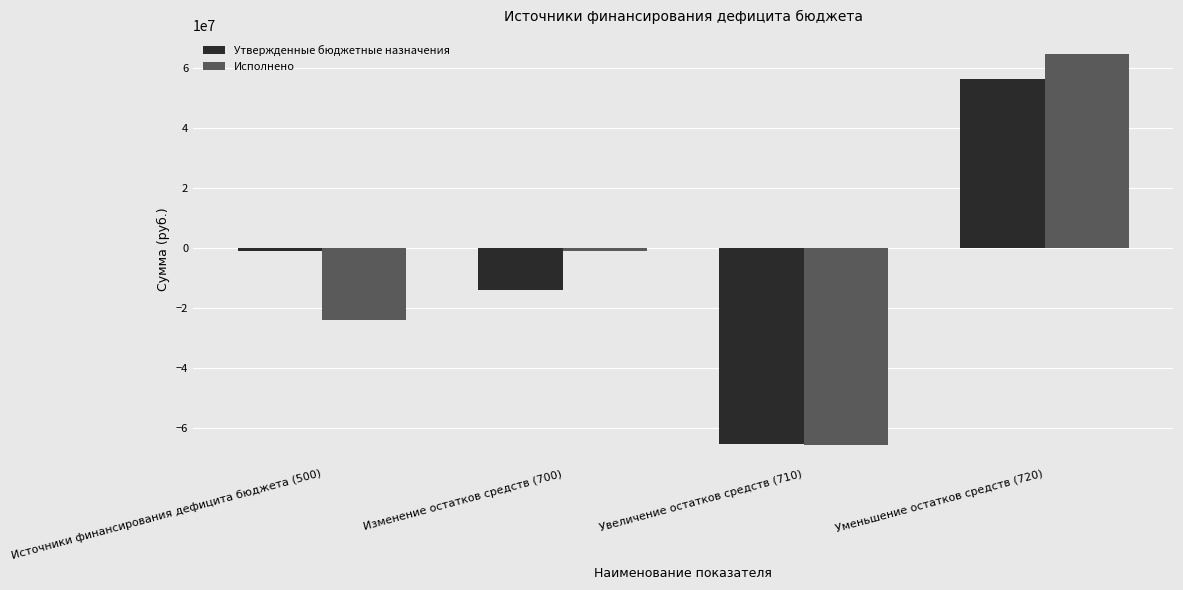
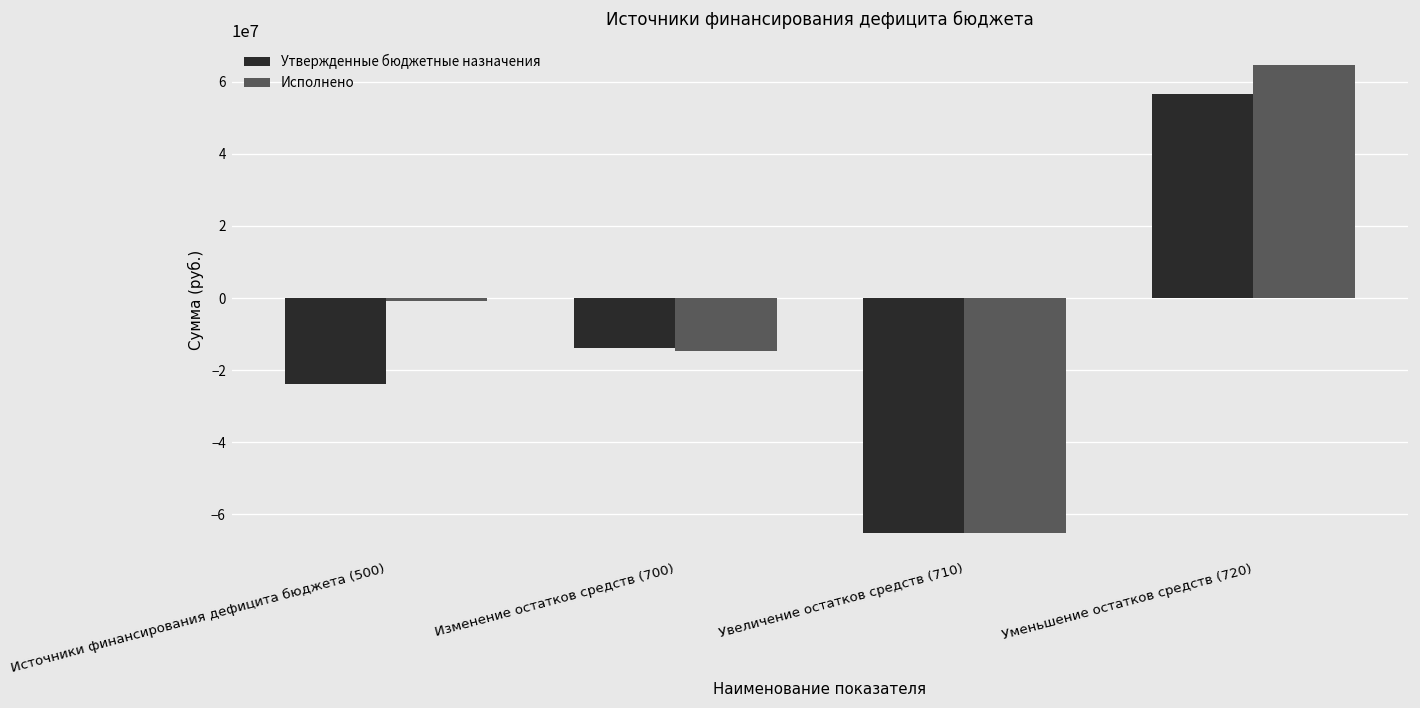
Утвержденные бюджетные назначения, Источники финансирования дефицита бюджета (500): -1000000 -> -24000000
Исполнено, Источники финансирования дефицита бюджета (500): -24000000 -> -1000000
Исполнено, Изменение остатков средств (700): -1000000 -> -15000000
